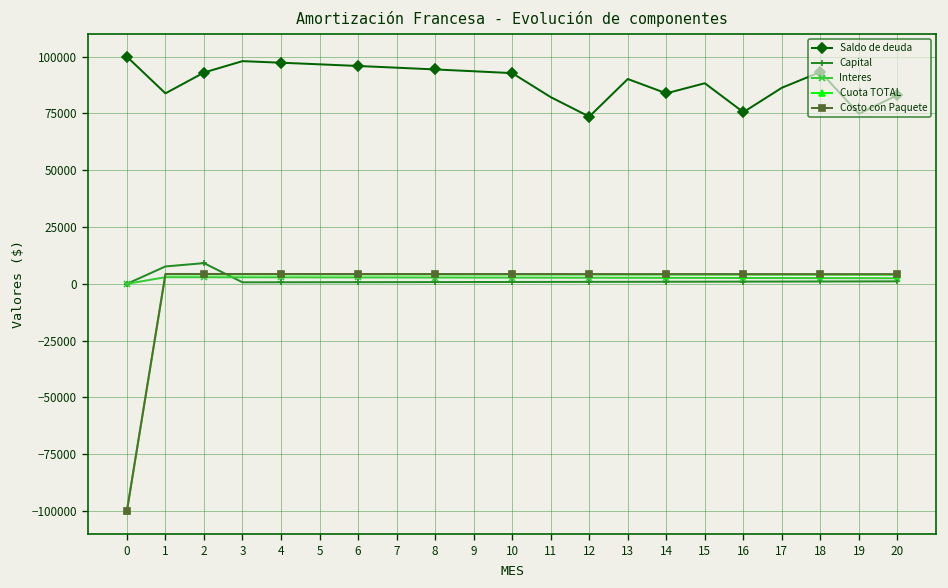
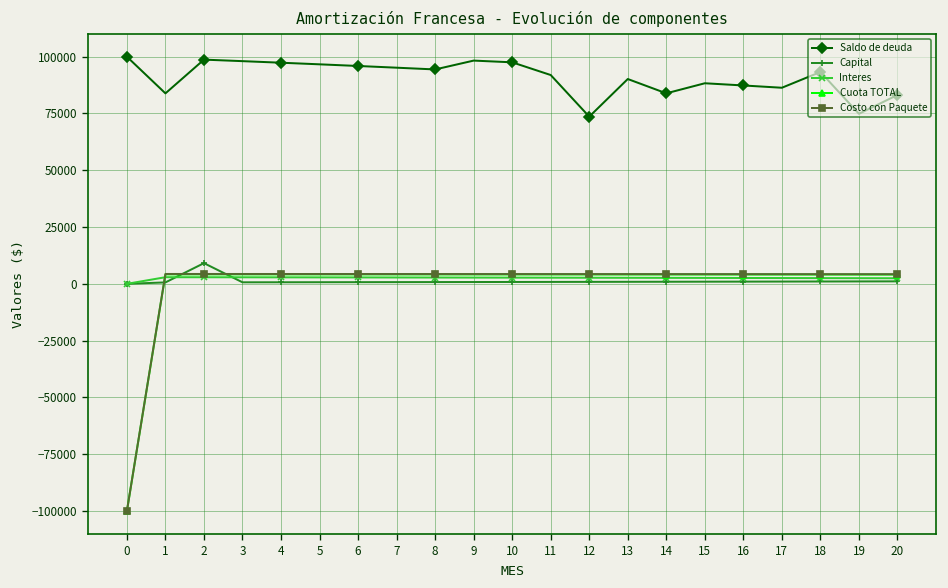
Capital, 1: 8000 -> 1000
Saldo de deuda, 2: 93000 -> 99000
Saldo de deuda, 9: 94000 -> 98000
Saldo de deuda, 10: 93000 -> 98000
Saldo de deuda, 11: 82000 -> 92000
Saldo de deuda, 16: 76000 -> 87000
